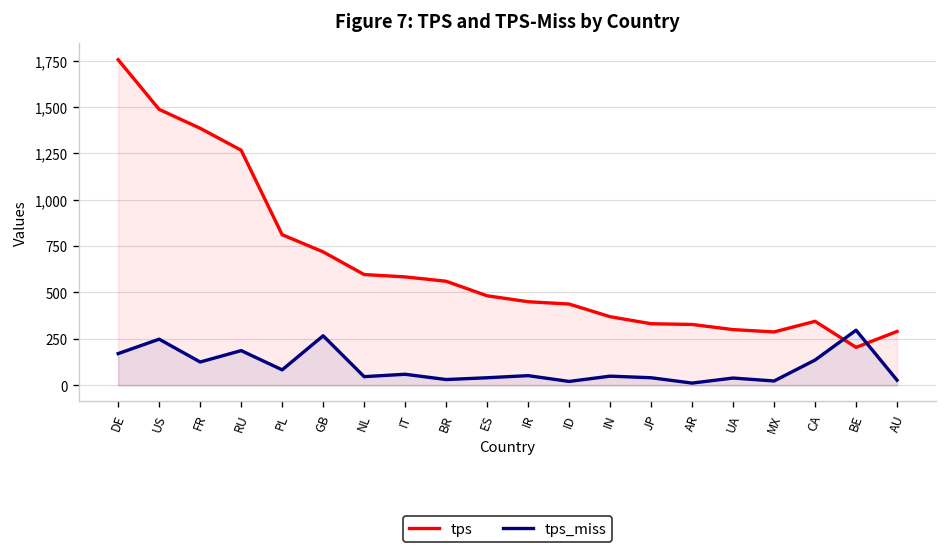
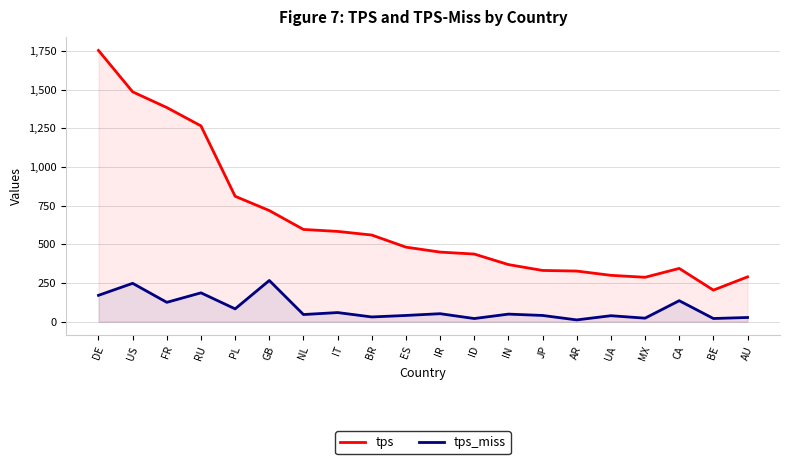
tps_miss, BE: 300 -> 20
